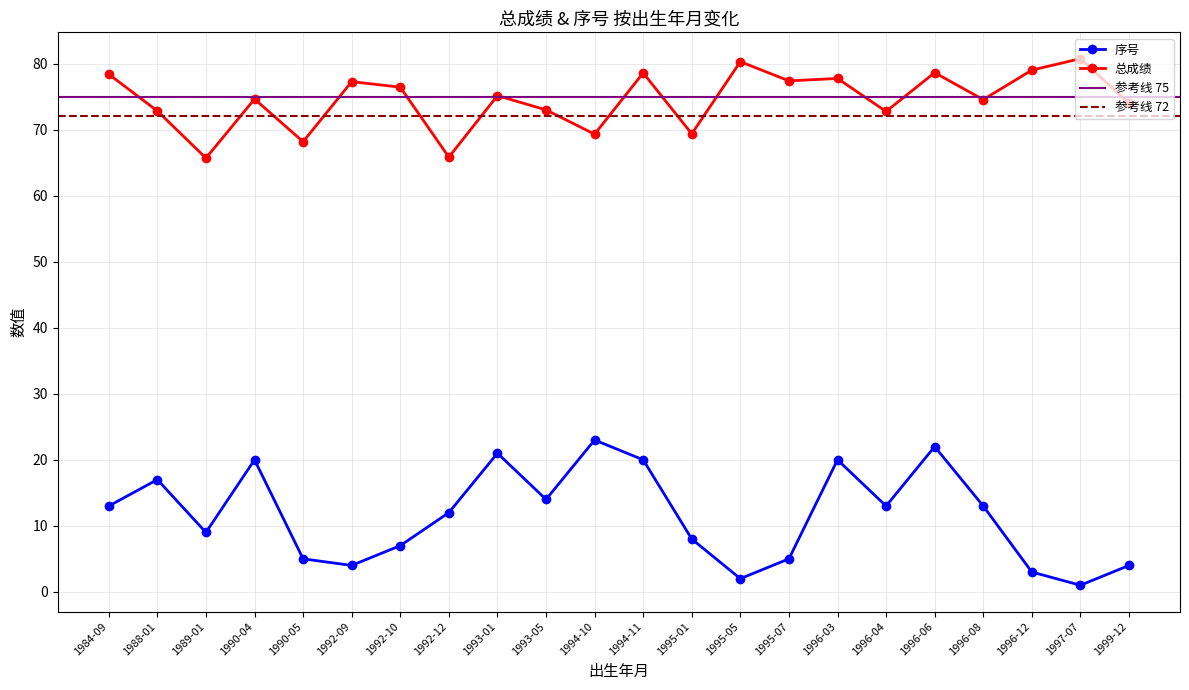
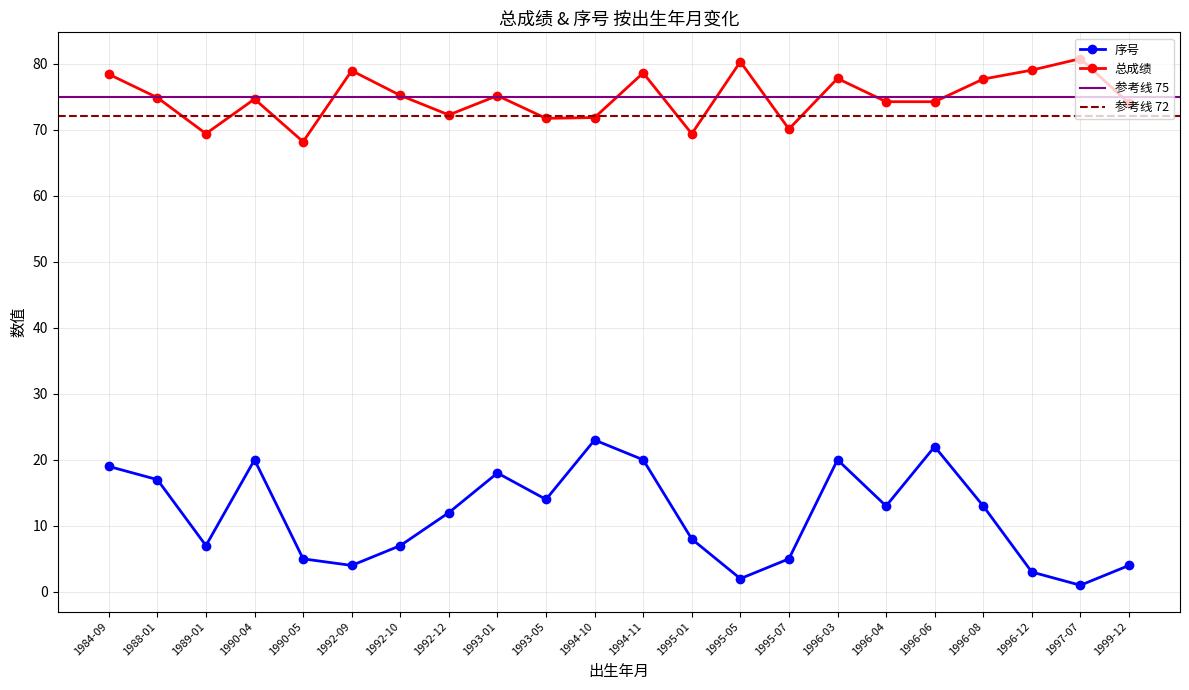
序号, 1984-09: 13 -> 19
总成绩, 1988-01: 73 -> 75
序号, 1989-01: 9 -> 7
总成绩, 1989-01: 66 -> 69
总成绩, 1992-09: 77 -> 79
总成绩, 1992-10: 76 -> 75
总成绩, 1992-12: 66 -> 72
序号, 1993-01: 21 -> 18
总成绩, 1993-05: 73 -> 72
总成绩, 1994-10: 69 -> 72
总成绩, 1995-07: 77 -> 70
总成绩, 1996-04: 73 -> 74
总成绩, 1996-06: 79 -> 74
总成绩, 1996-08: 75 -> 78
